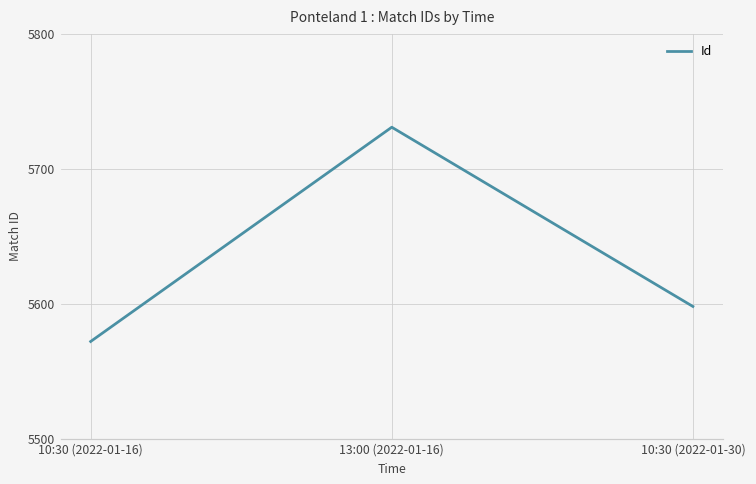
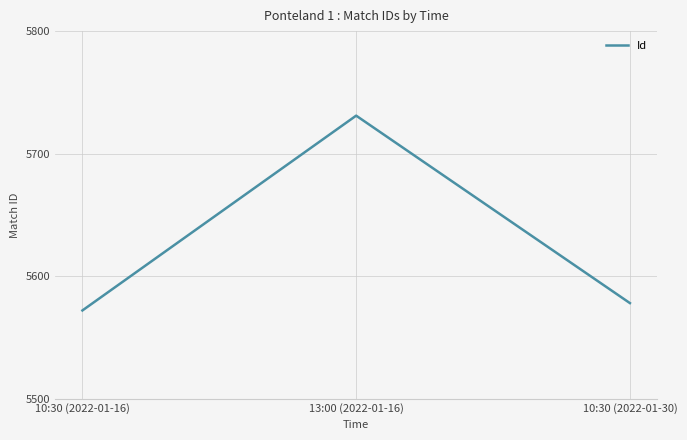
10:30 (2022-01-30): 5598 -> 5578
